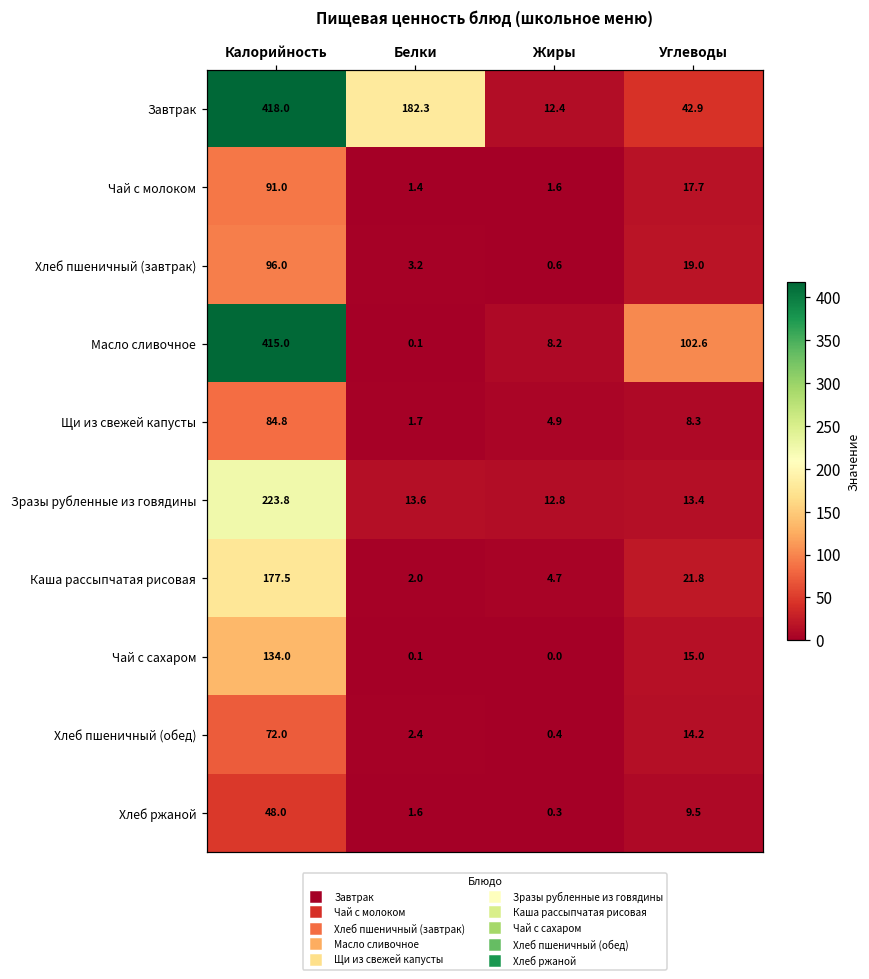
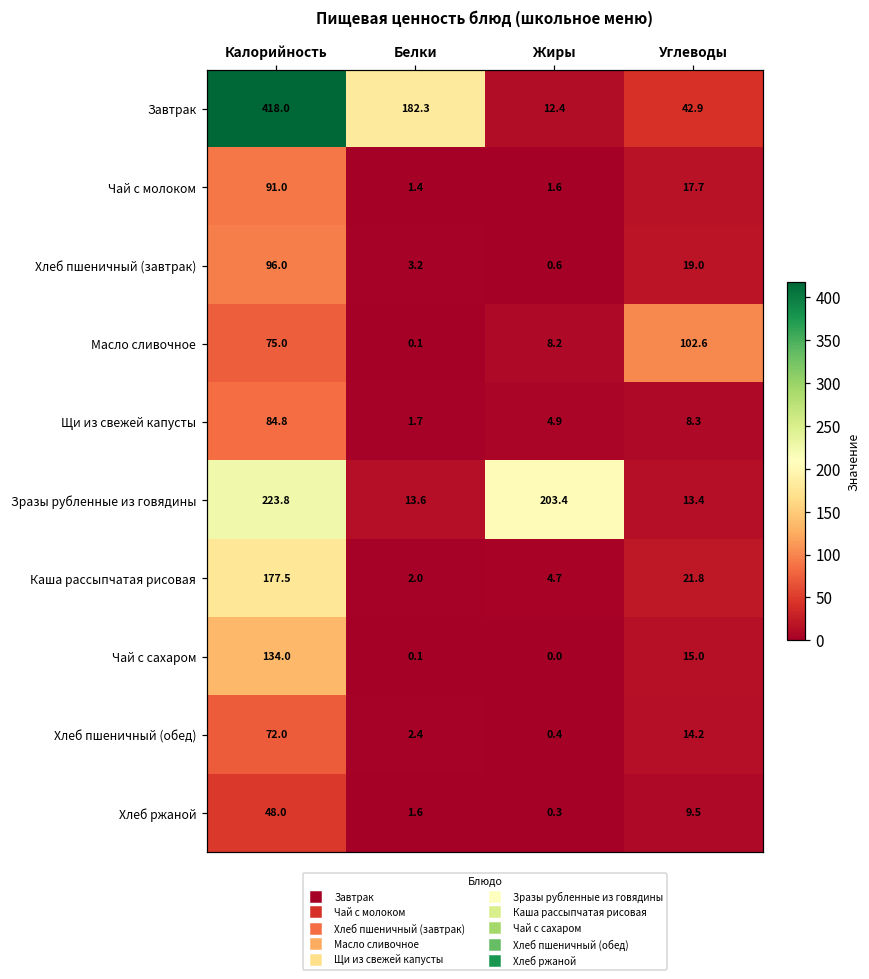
Масло сливочное, Калорийность: 415.0 -> 75.0
Зразы рубленные из говядины, Жиры: 12.8 -> 203.4
